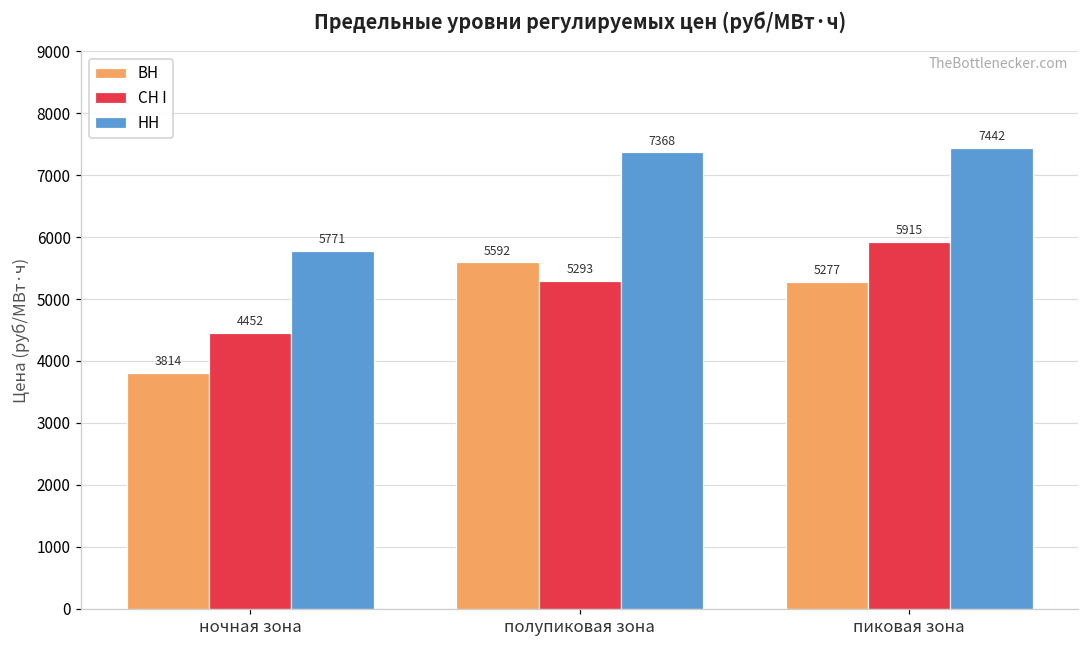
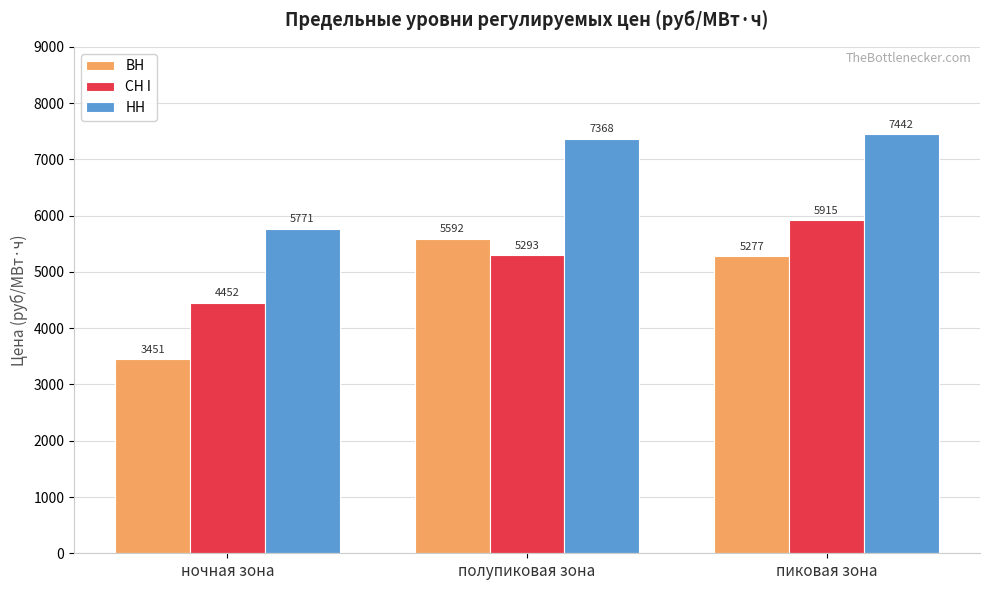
ВН, ночная зона: 3814 -> 3451
